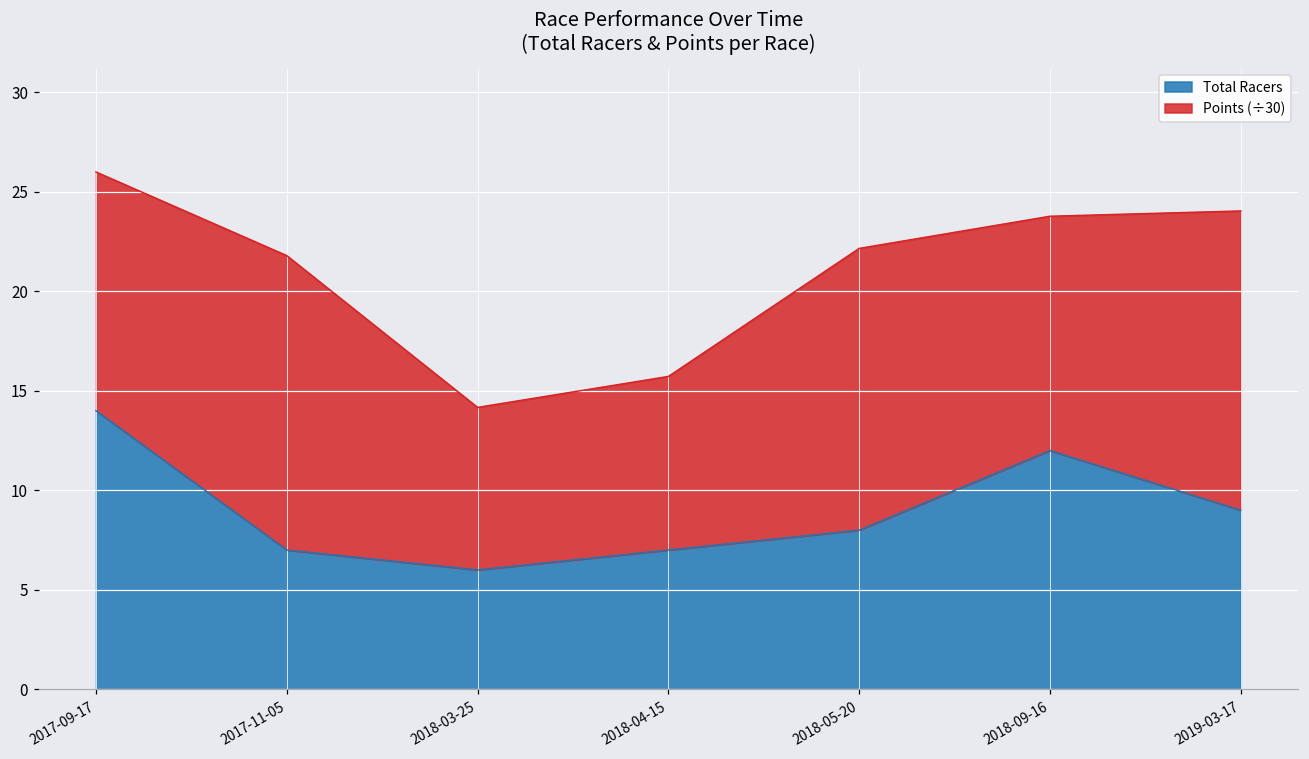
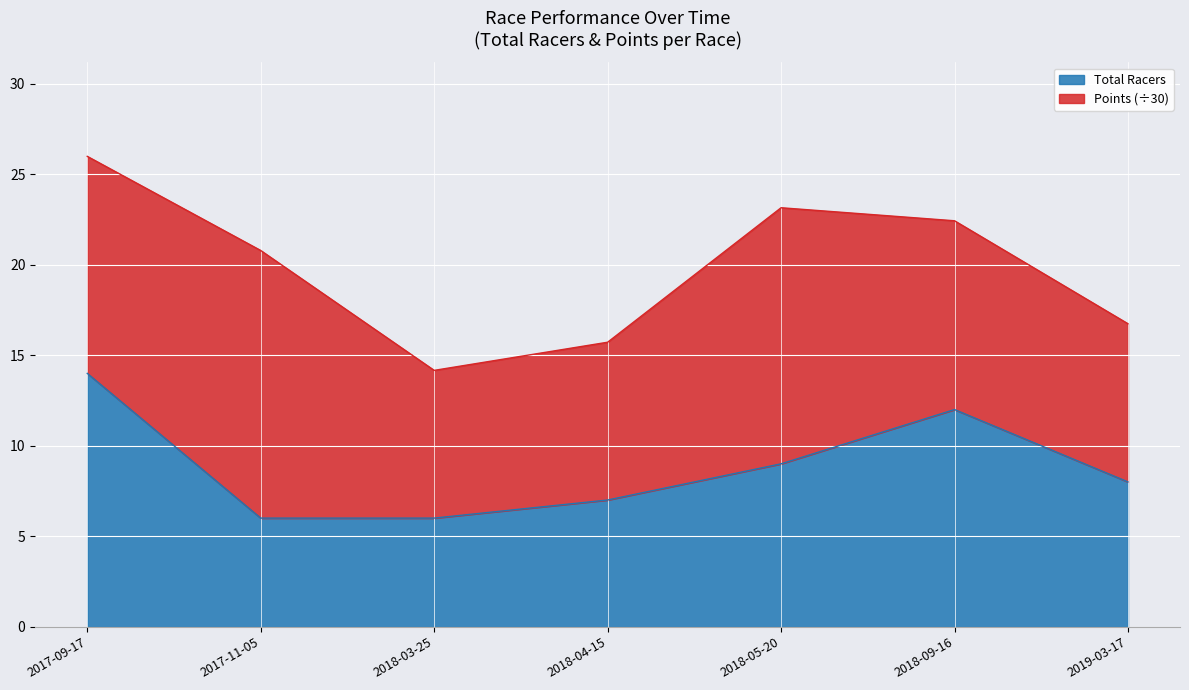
Total Racers, 2017-11-05: 7 -> 6
Total Racers, 2018-05-20: 8 -> 9
Points (÷30), 2018-09-16: 11.8 -> 10.4
Total Racers, 2019-03-17: 9 -> 8
Points (÷30), 2019-03-17: 15.0 -> 8.7
